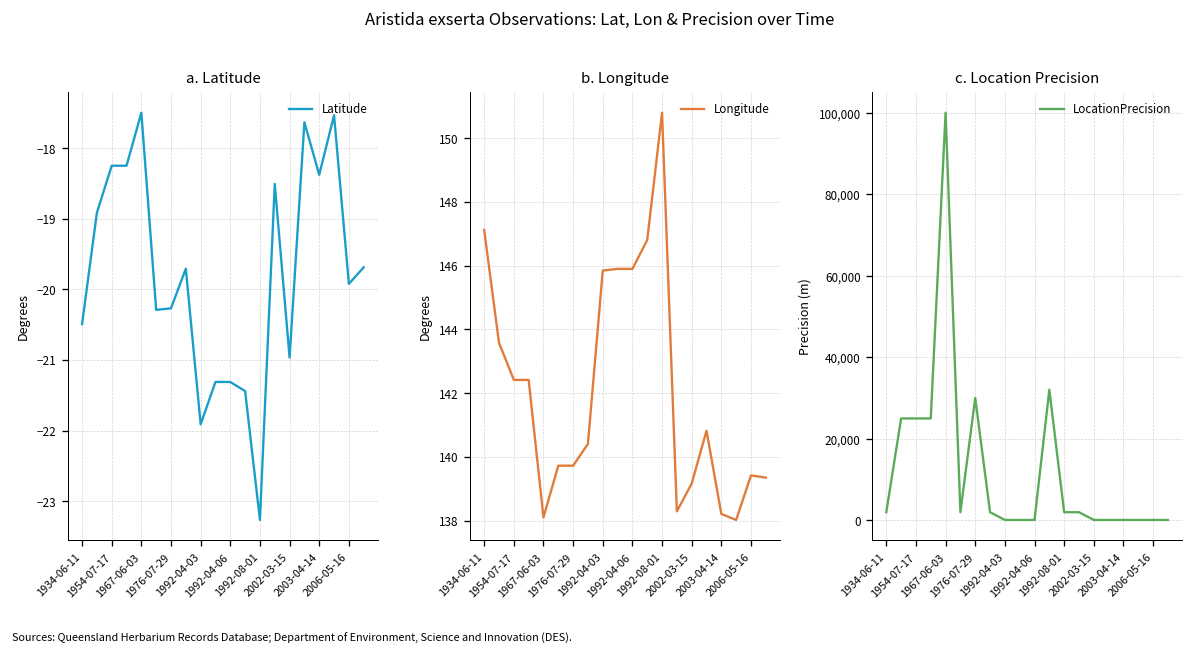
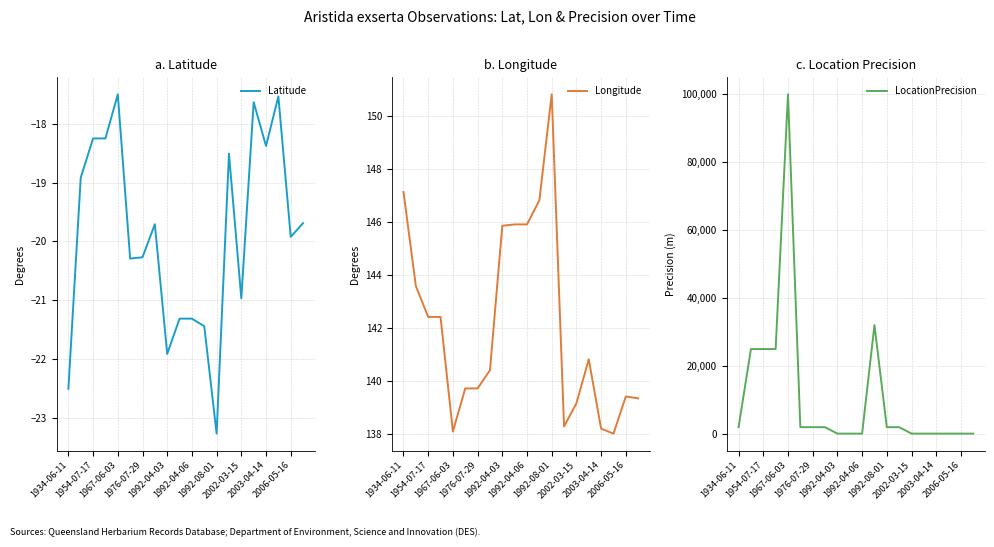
a. Latitude, 1934-06-11: -20.5 -> -22.5
c. Location Precision, 1976-07-29: 30,000 -> 2,000
